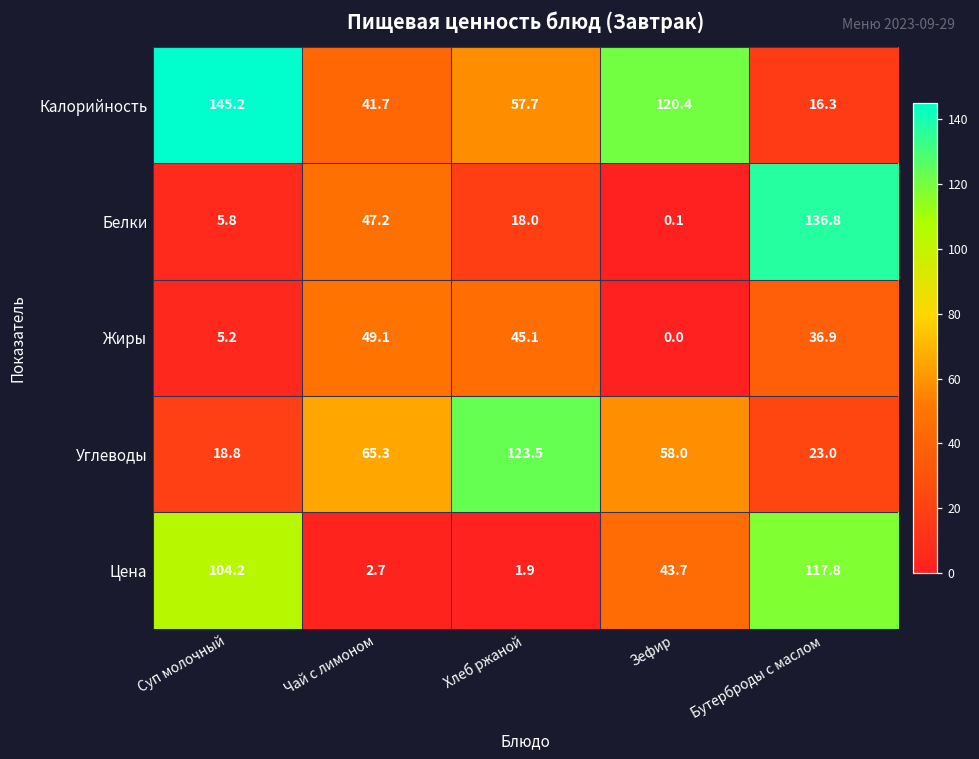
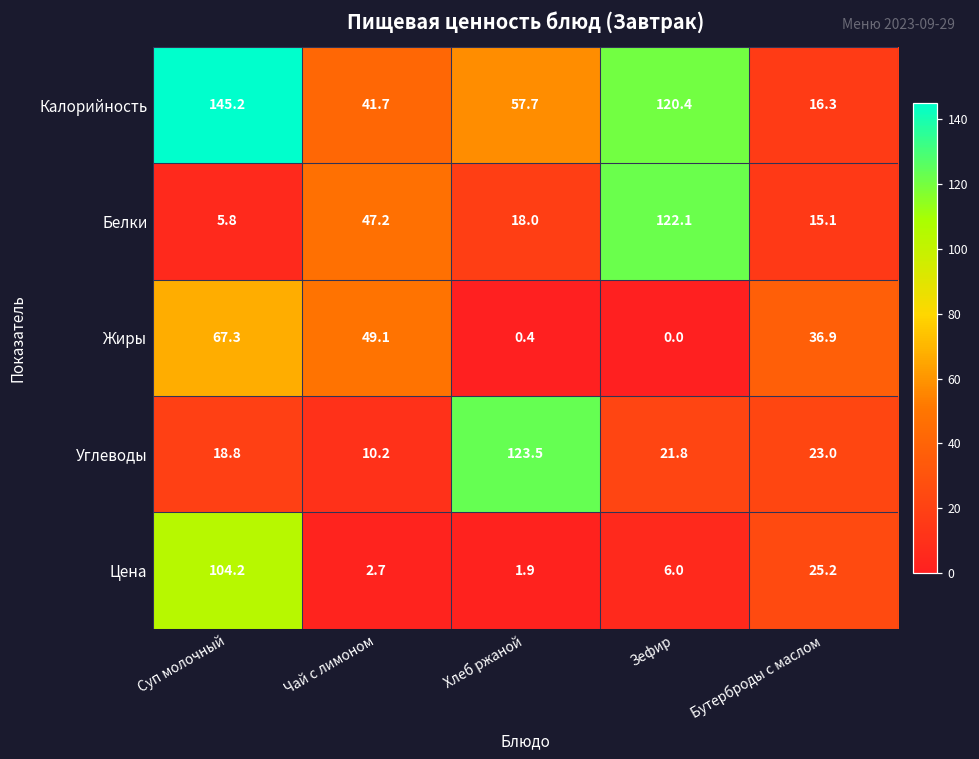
Белки, Зефир: 0.1 -> 122.1
Белки, Бутерброды с маслом: 136.8 -> 15.1
Жиры, Суп молочный: 5.2 -> 67.3
Жиры, Хлеб ржаной: 45.1 -> 0.4
Углеводы, Чай с лимоном: 65.3 -> 10.2
Углеводы, Зефир: 58.0 -> 21.8
Цена, Зефир: 43.7 -> 6.0
Цена, Бутерброды с маслом: 117.8 -> 25.2
